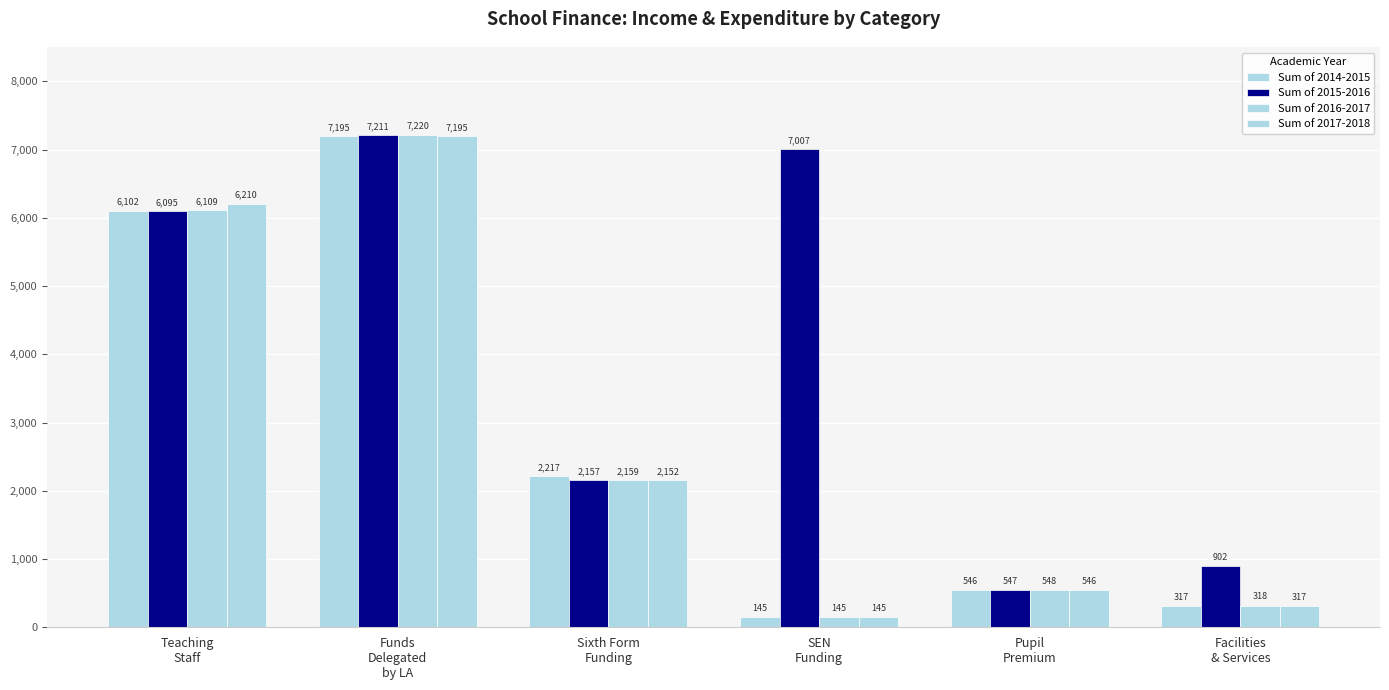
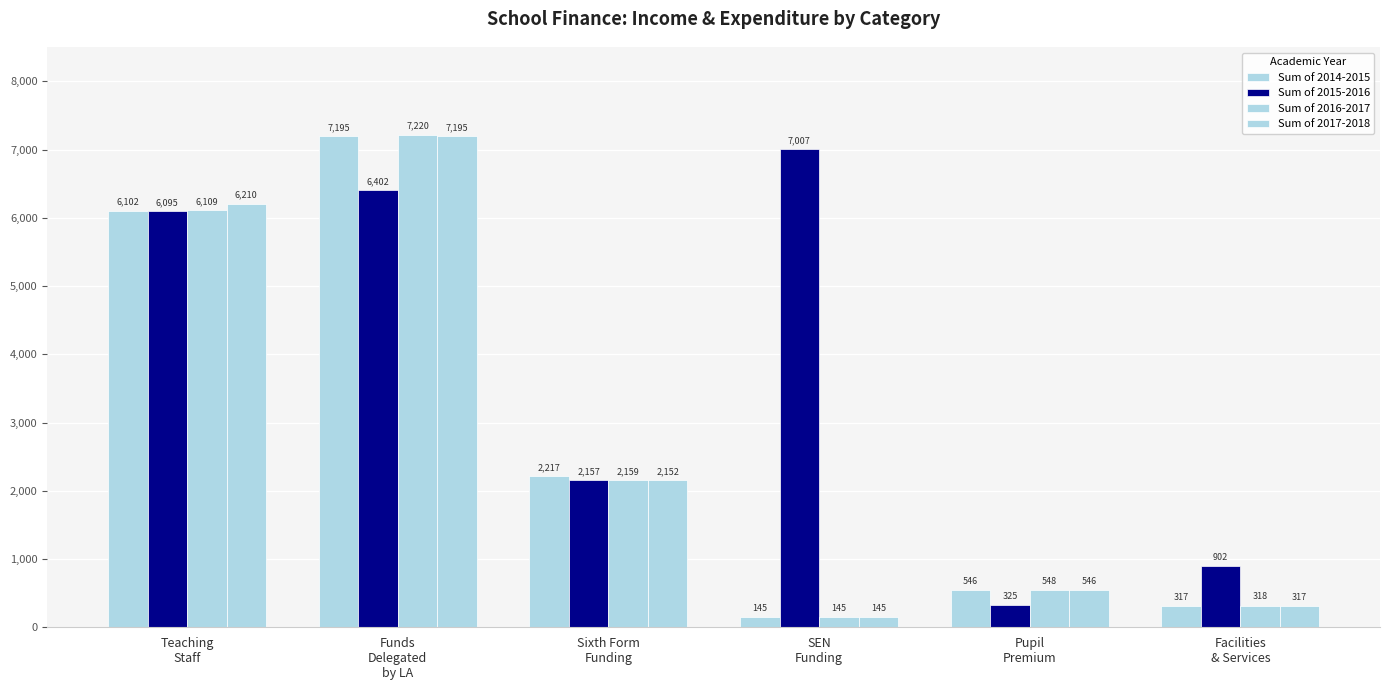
Sum of 2015-2016, Funds Delegated by LA: 7,211 -> 6,402
Sum of 2015-2016, Pupil Premium: 547 -> 325
